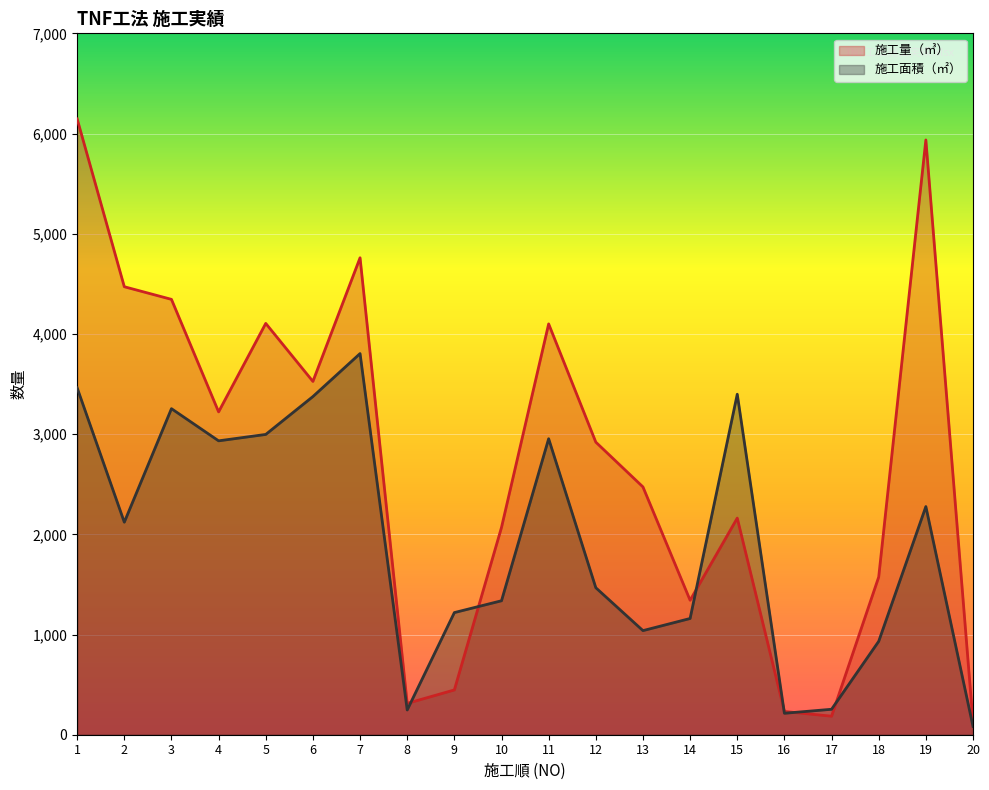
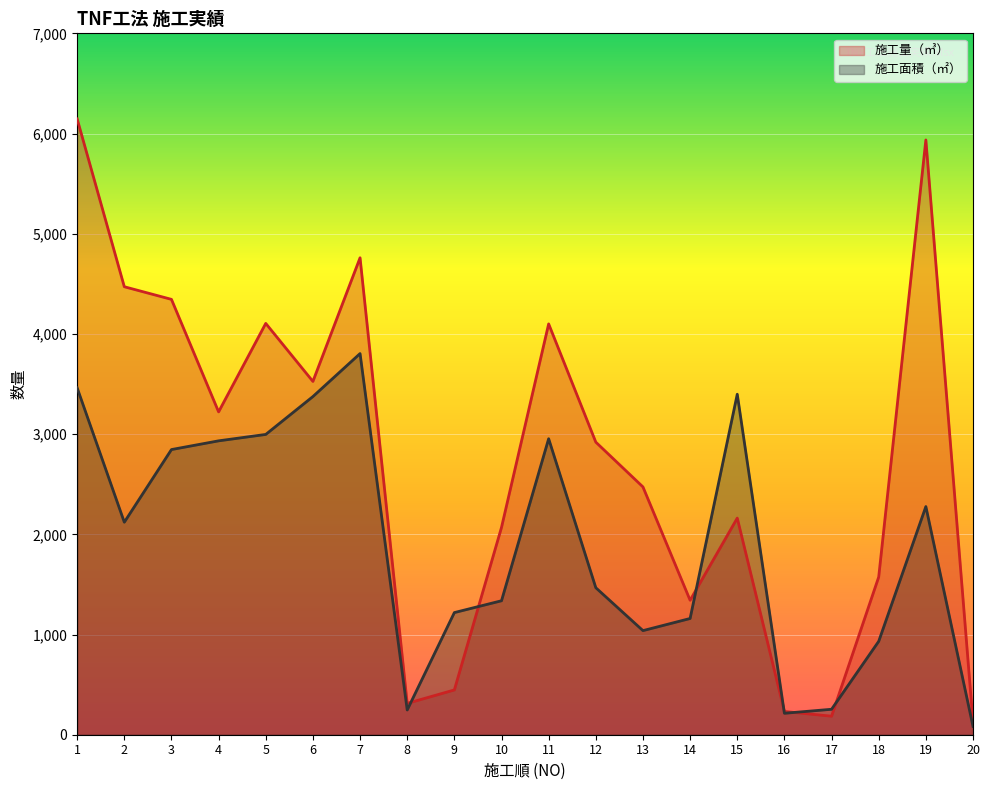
施工面積（㎡）, 3: 3,250 -> 2,850
